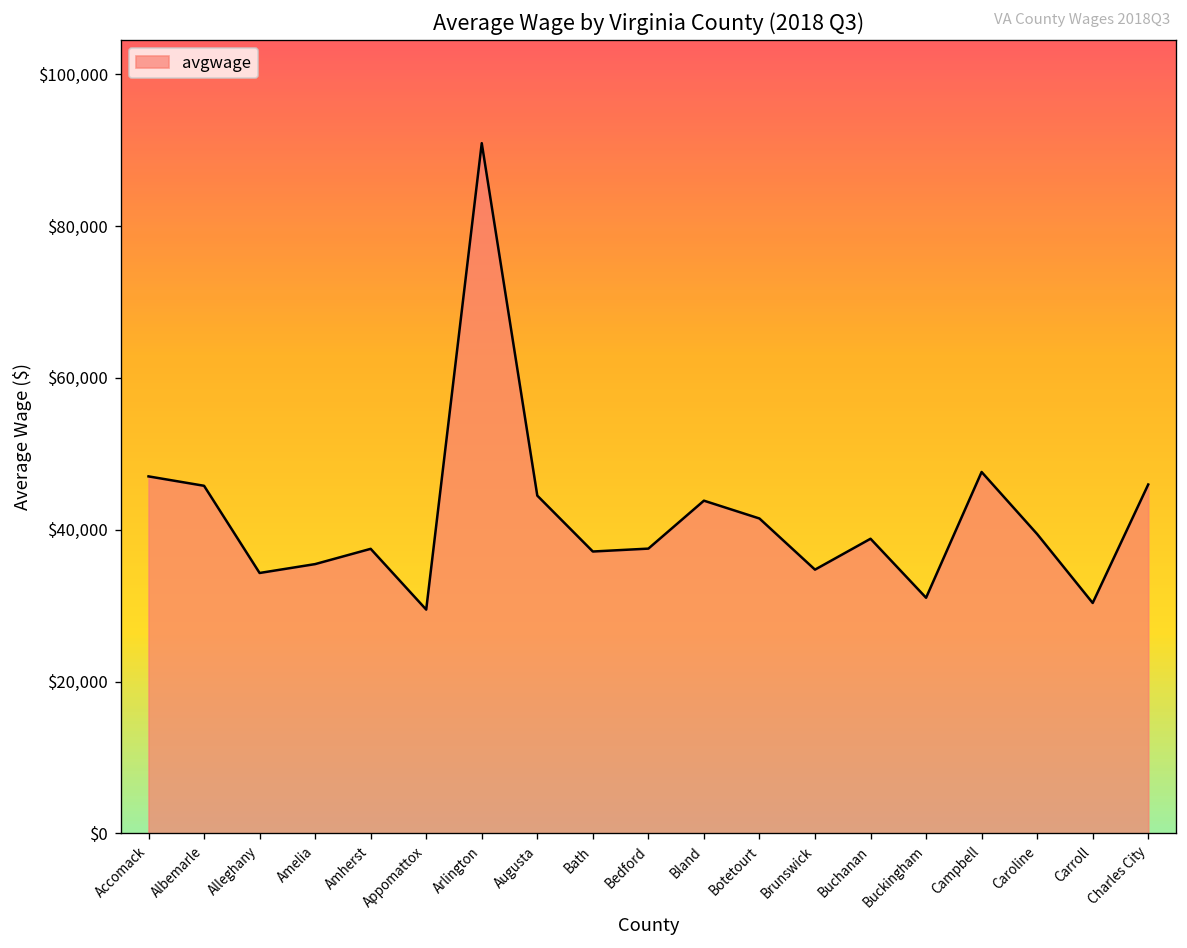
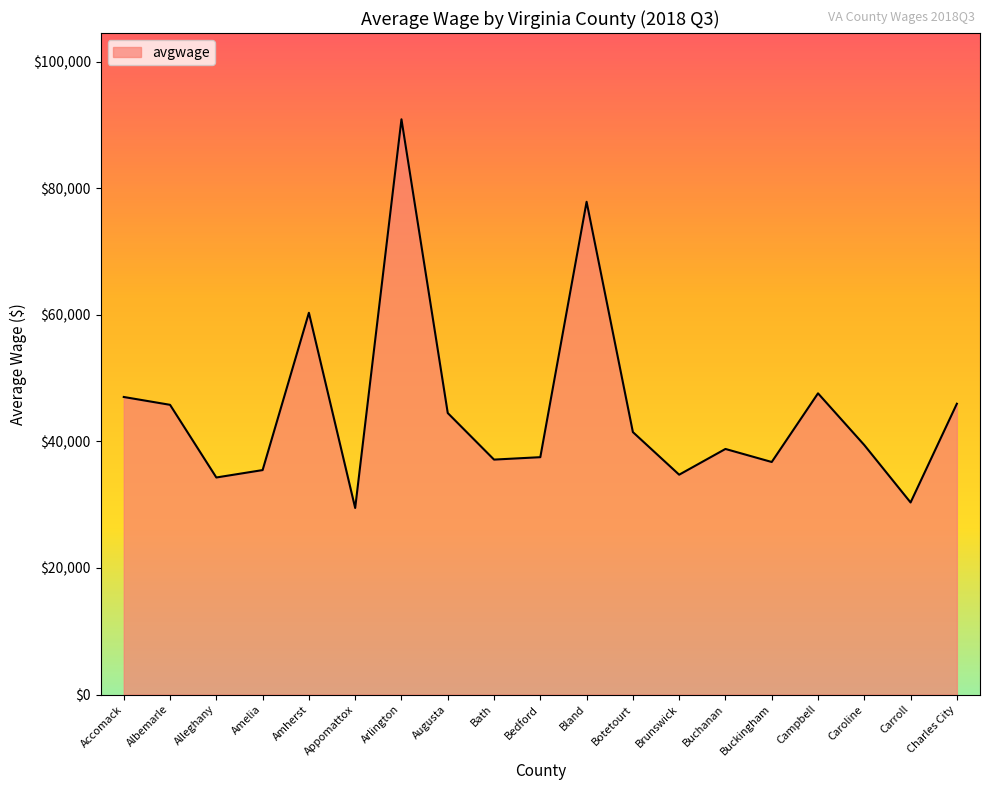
Amherst: $37,000 -> $60,000
Bland: $44,000 -> $78,000
Buckingham: $31,000 -> $37,000
